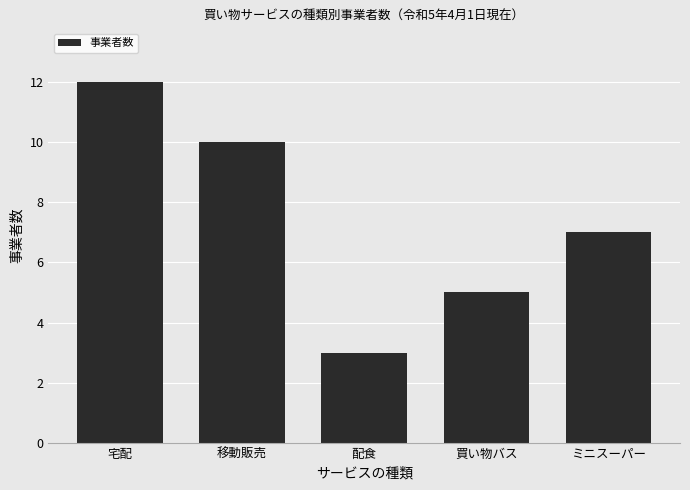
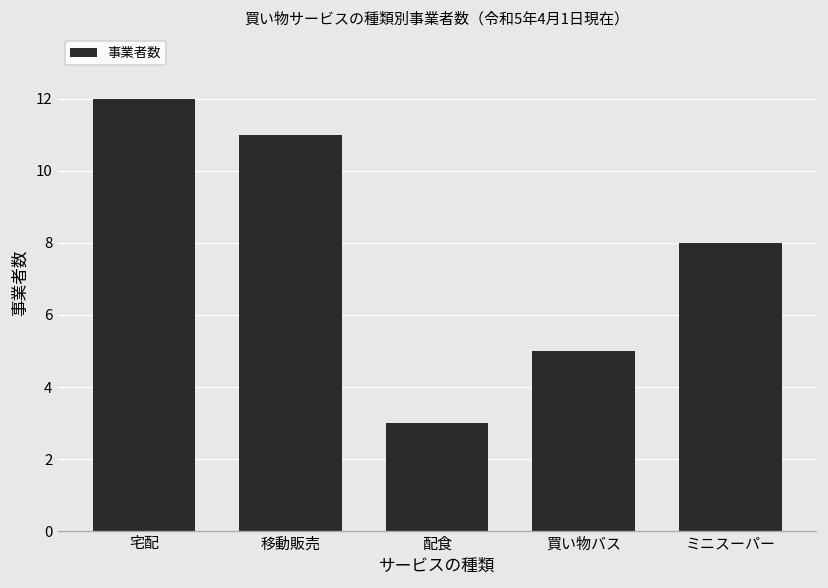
移動販売: 10 -> 11
ミニスーパー: 7 -> 8
